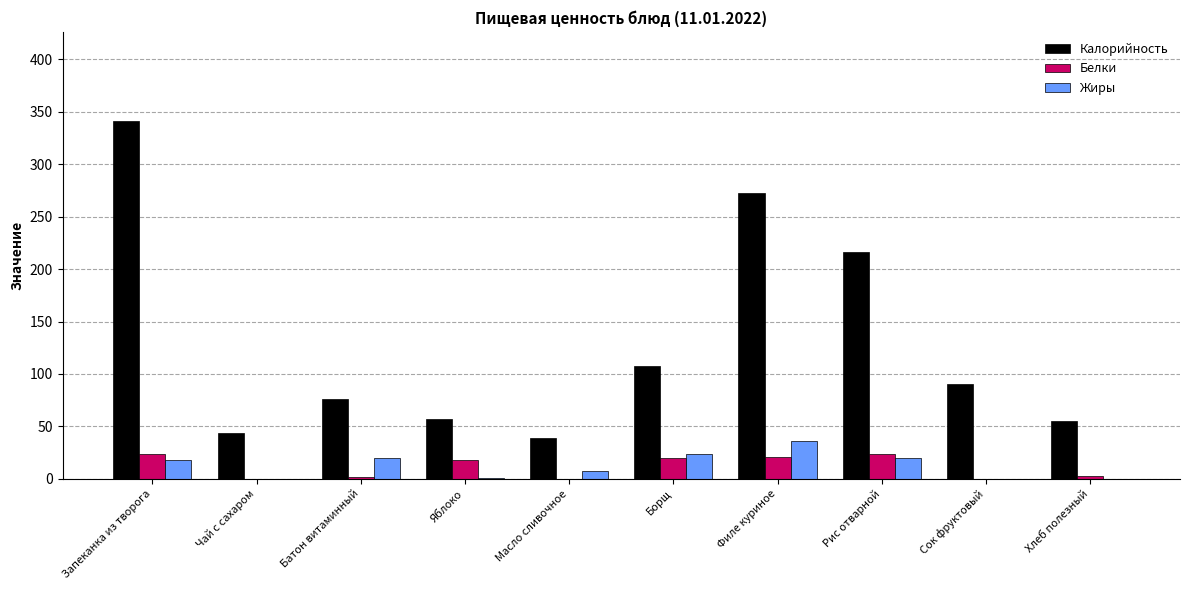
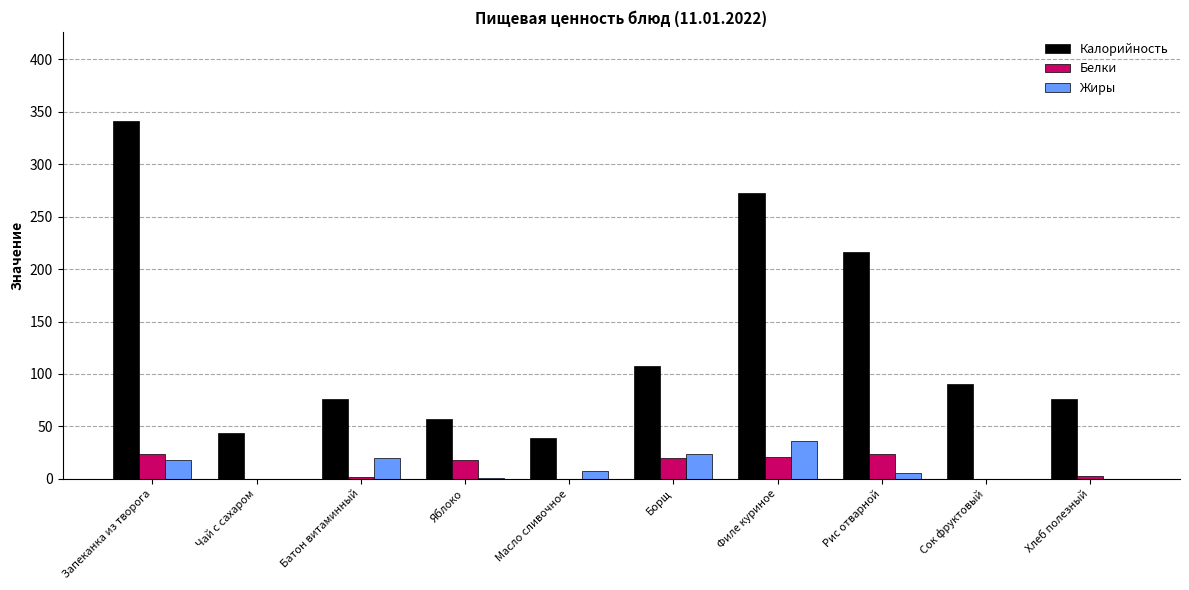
Жиры, Рис отварной: 20 -> 6
Калорийность, Хлеб полезный: 55 -> 76
